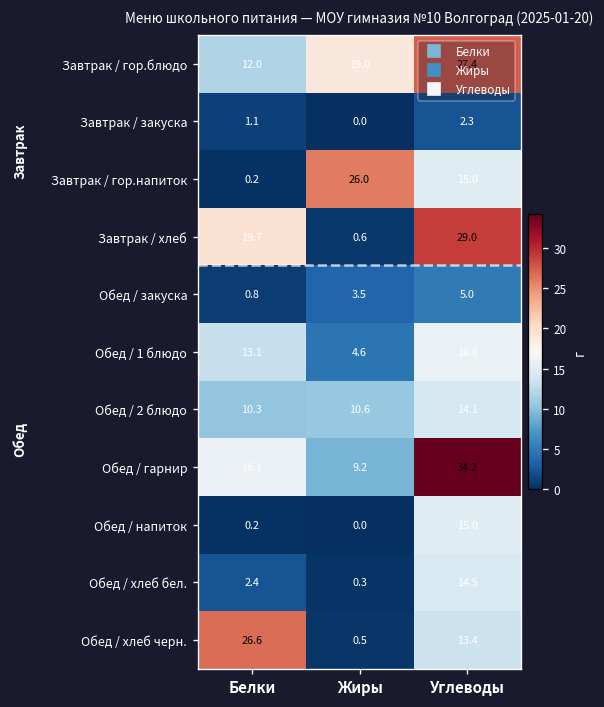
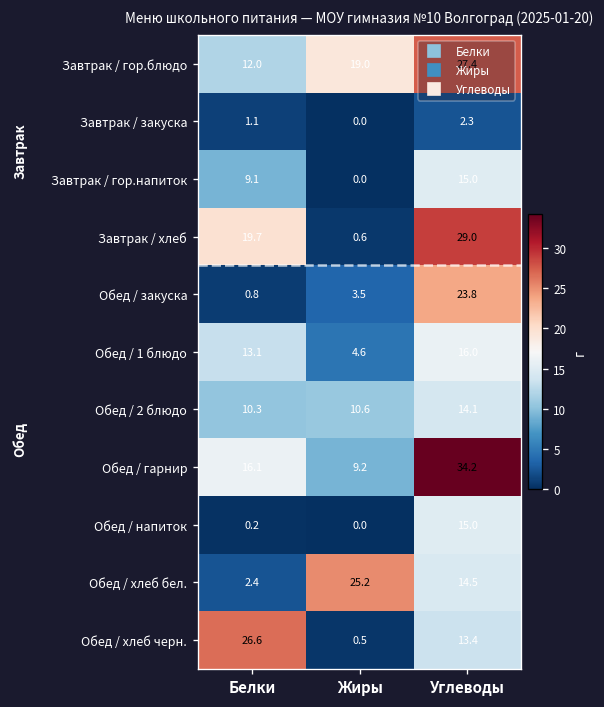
Завтрак / гор.напиток, Белки: 0.2 -> 9.1
Завтрак / гор.напиток, Жиры: 26.0 -> 0.0
Обед / закуска, Углеводы: 5.0 -> 23.8
Обед / хлеб бел., Жиры: 0.3 -> 25.2
